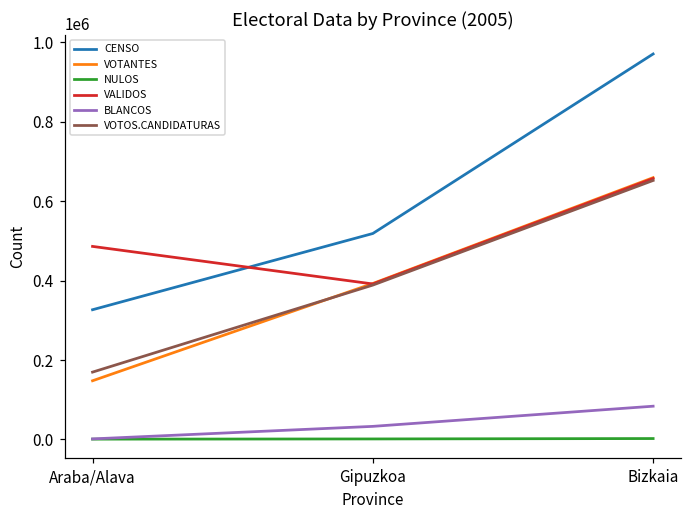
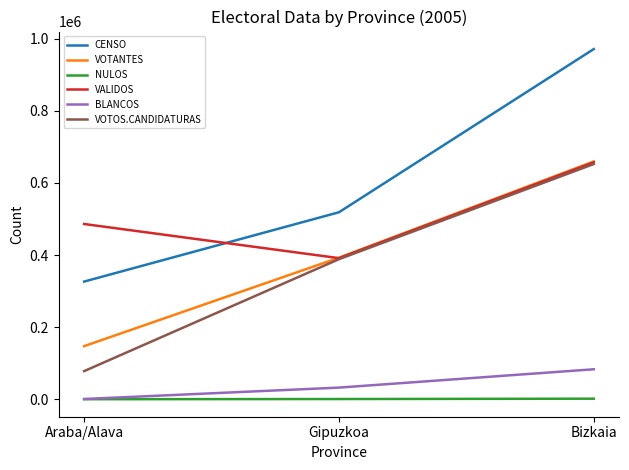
VOTOS.CANDIDATURAS, Araba/Alava: 170000 -> 80000
